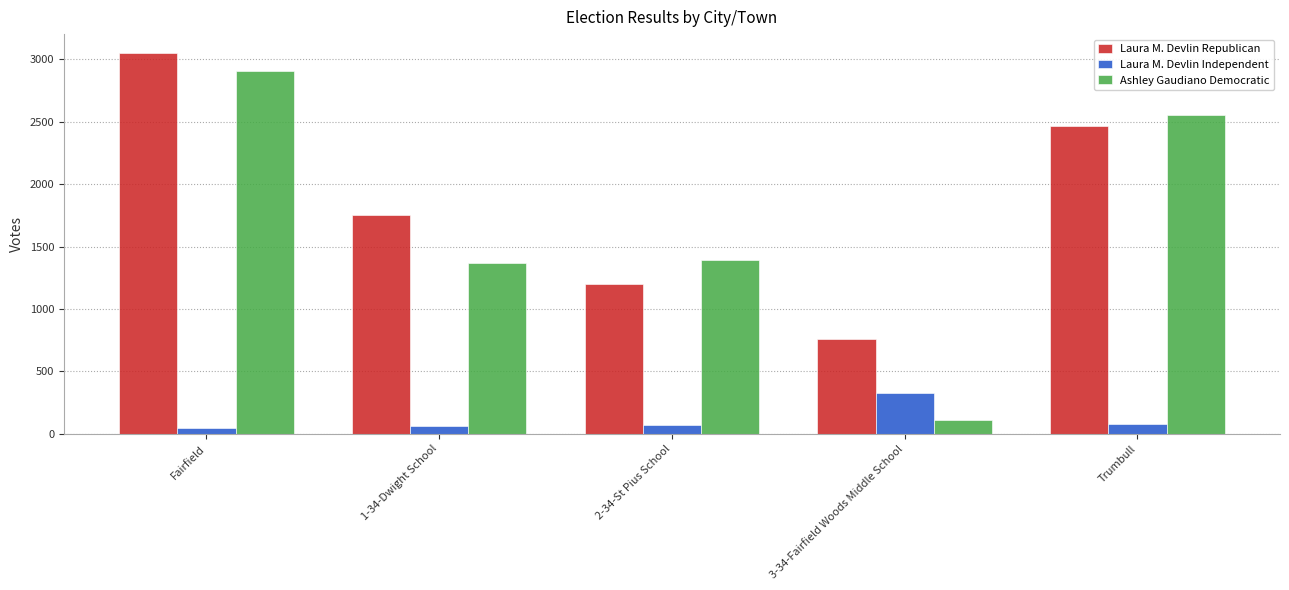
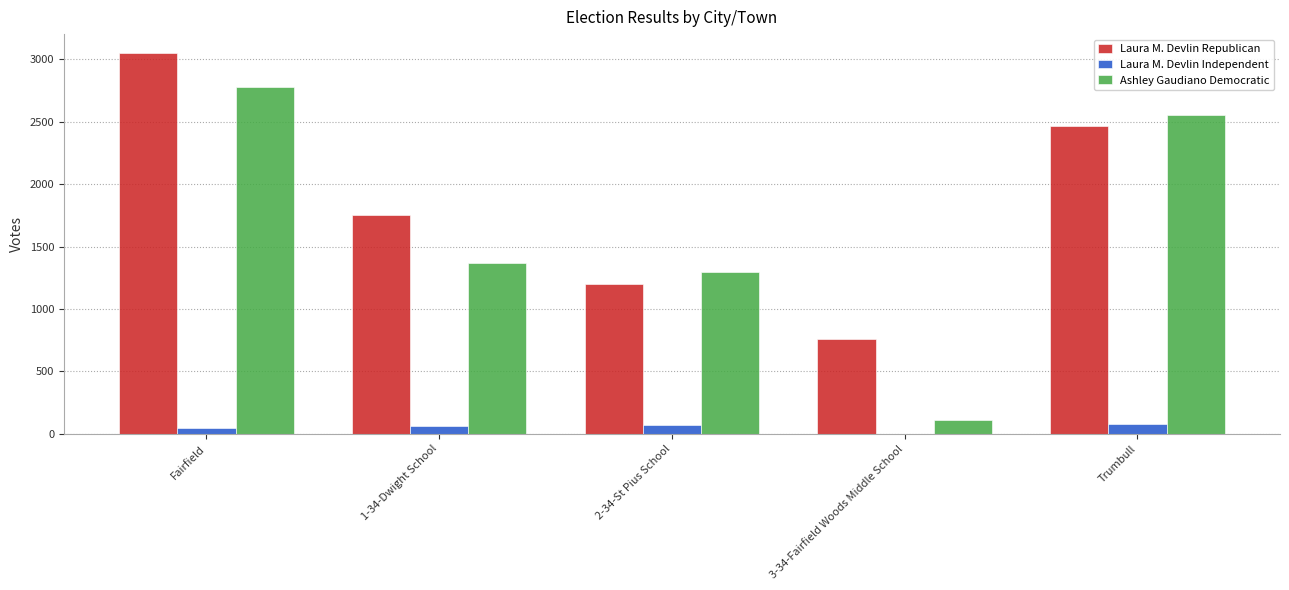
Ashley Gaudiano Democratic, Fairfield: 2900 -> 2780
Ashley Gaudiano Democratic, 2-34-St Pius School: 1400 -> 1290
Laura M. Devlin Independent, 3-34-Fairfield Woods Middle School: 330 -> 0
